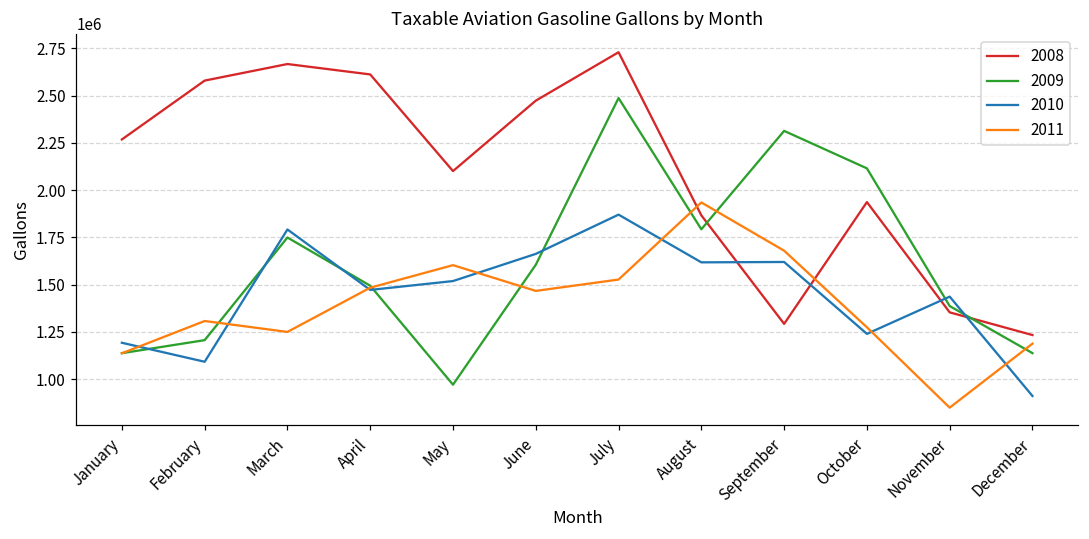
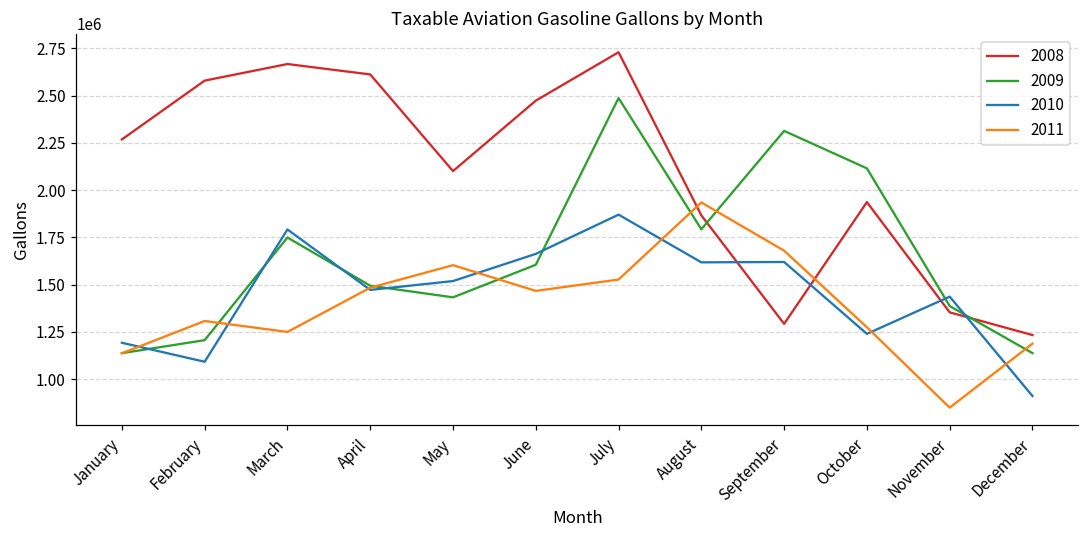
2009, May: 970000 -> 1430000
